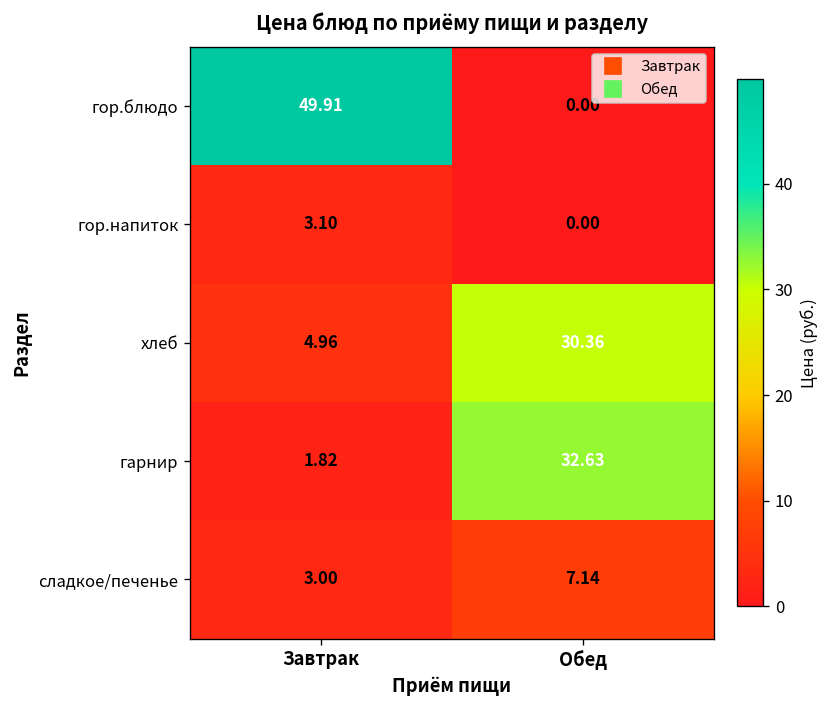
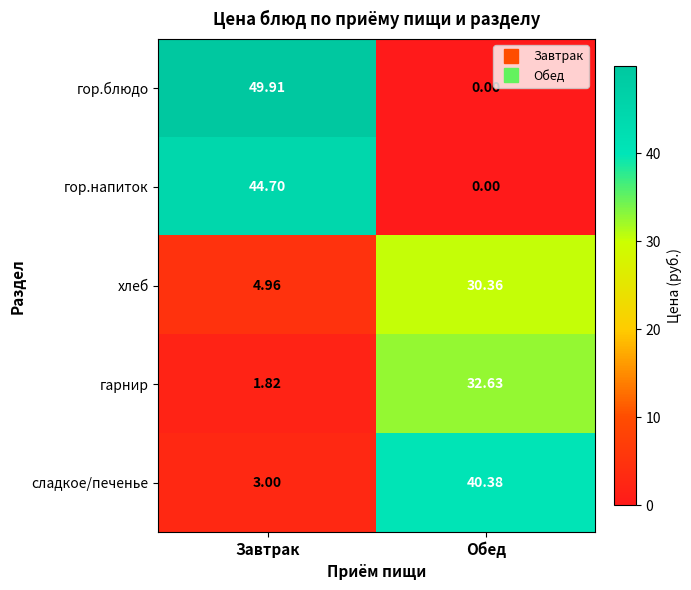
гор.напиток, Завтрак: 3.10 -> 44.70
сладкое/печенье, Обед: 7.14 -> 40.38
